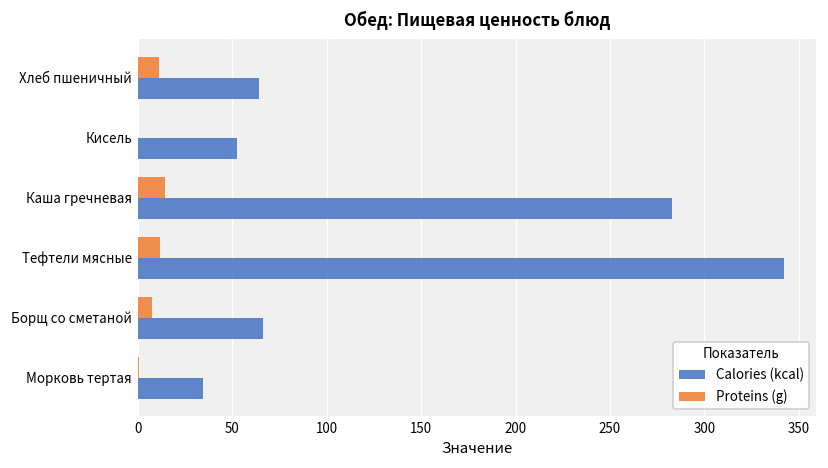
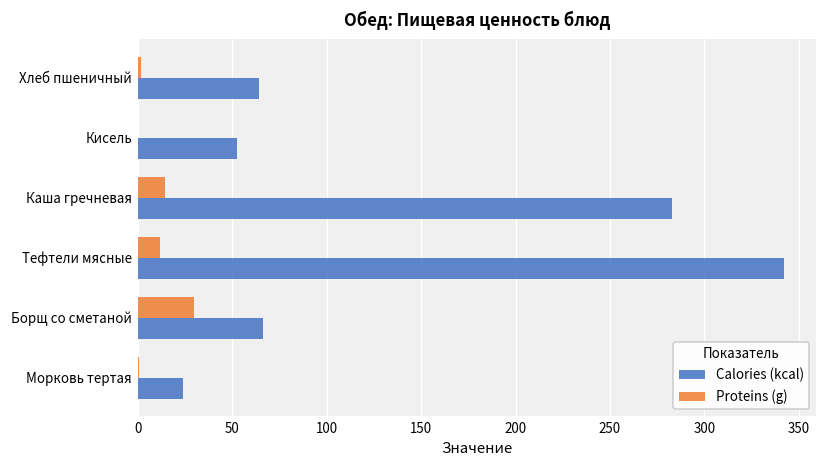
Proteins (g), Хлеб пшеничный: 11 -> 2
Proteins (g), Борщ со сметаной: 7 -> 30
Calories (kcal), Морковь тертая: 34 -> 24
